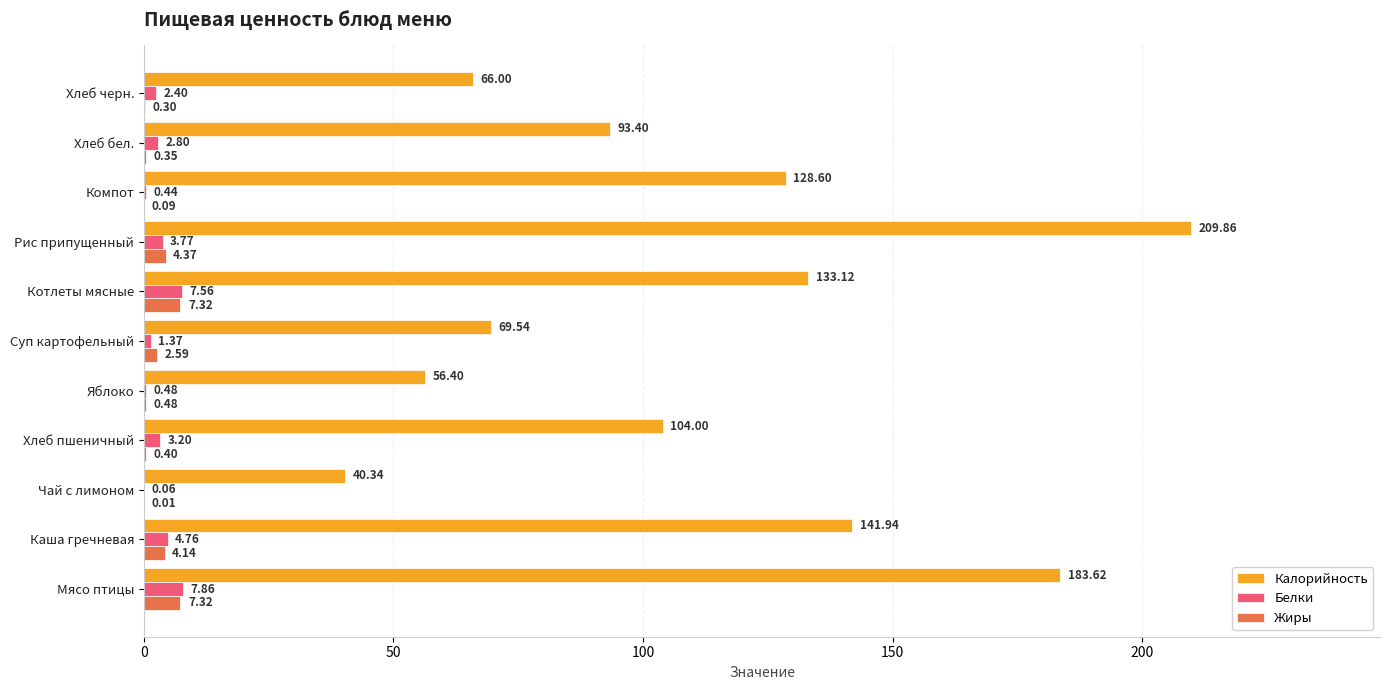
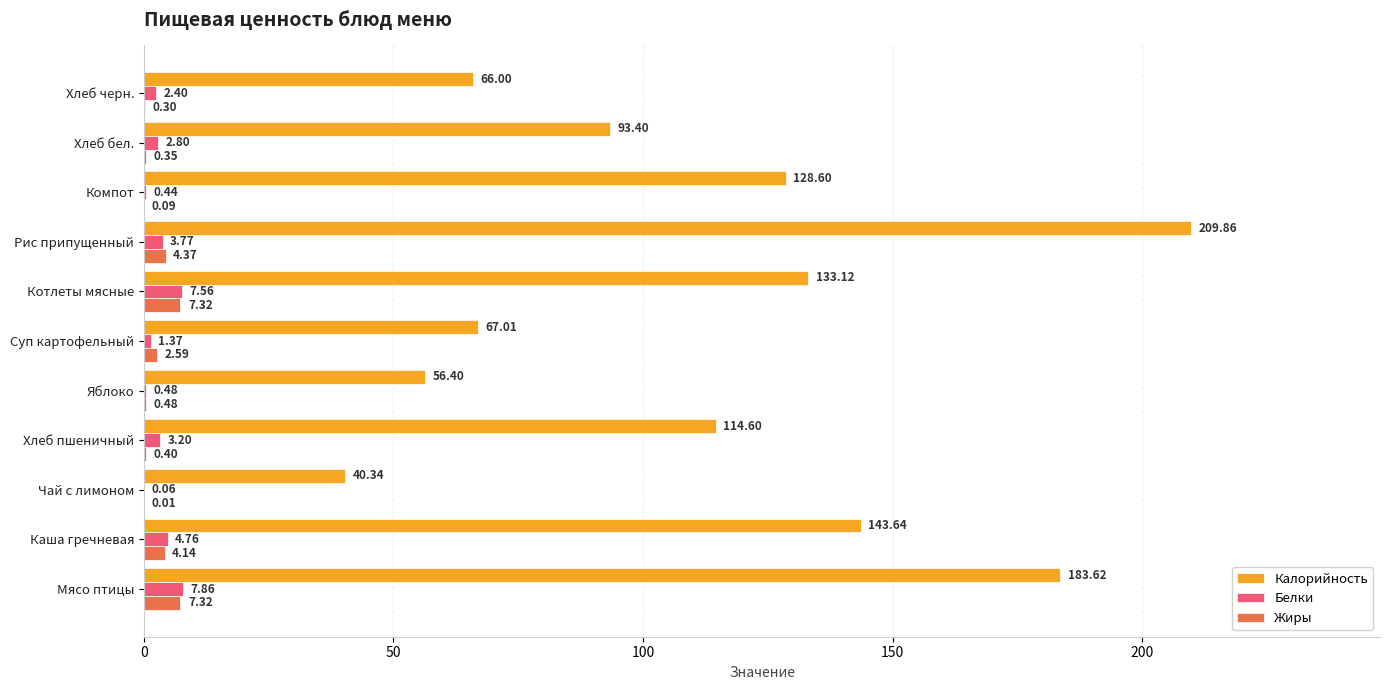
Калорийность, Суп картофельный: 69.54 -> 67.01
Калорийность, Хлеб пшеничный: 104.00 -> 114.60
Калорийность, Каша гречневая: 141.94 -> 143.64
